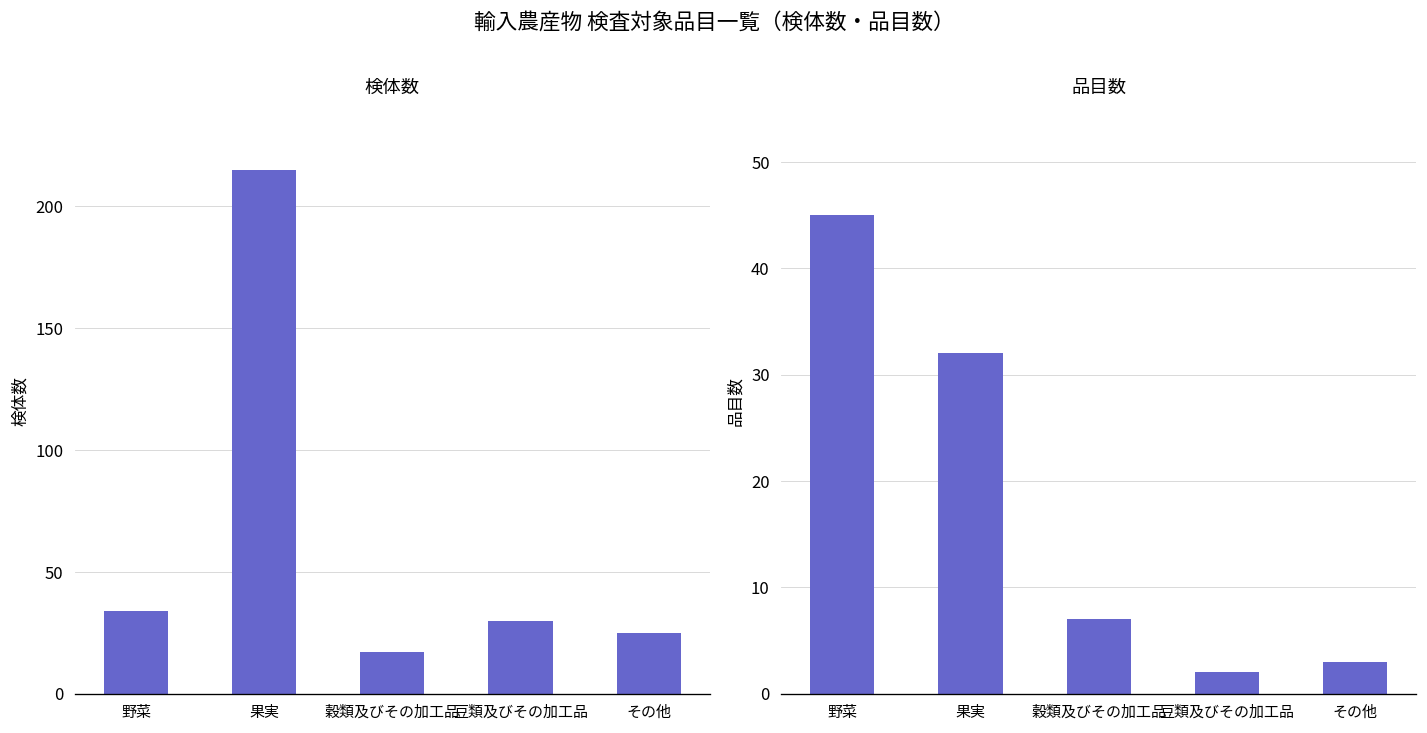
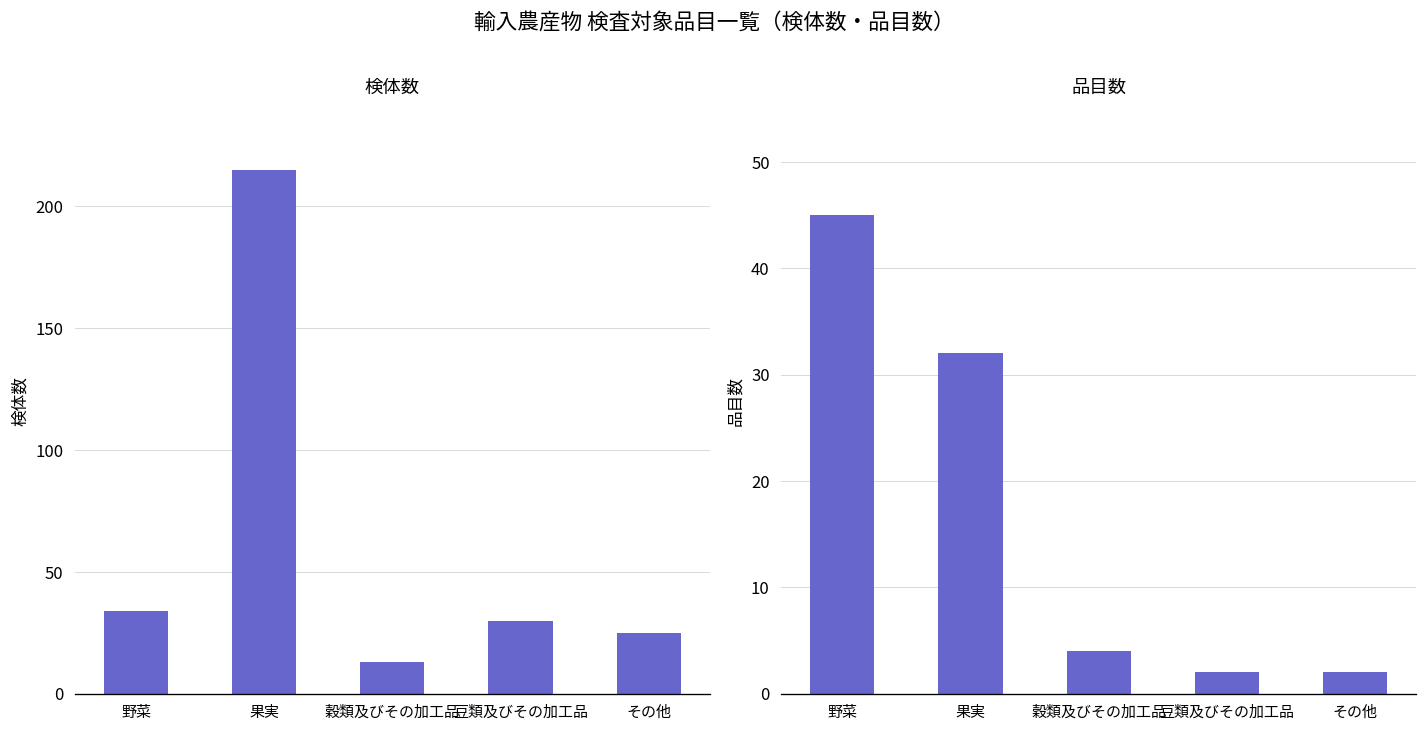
検体数, 穀類及びその加工品: 17 -> 13
品目数, 穀類及びその加工品: 7 -> 4
品目数, その他: 3 -> 2
